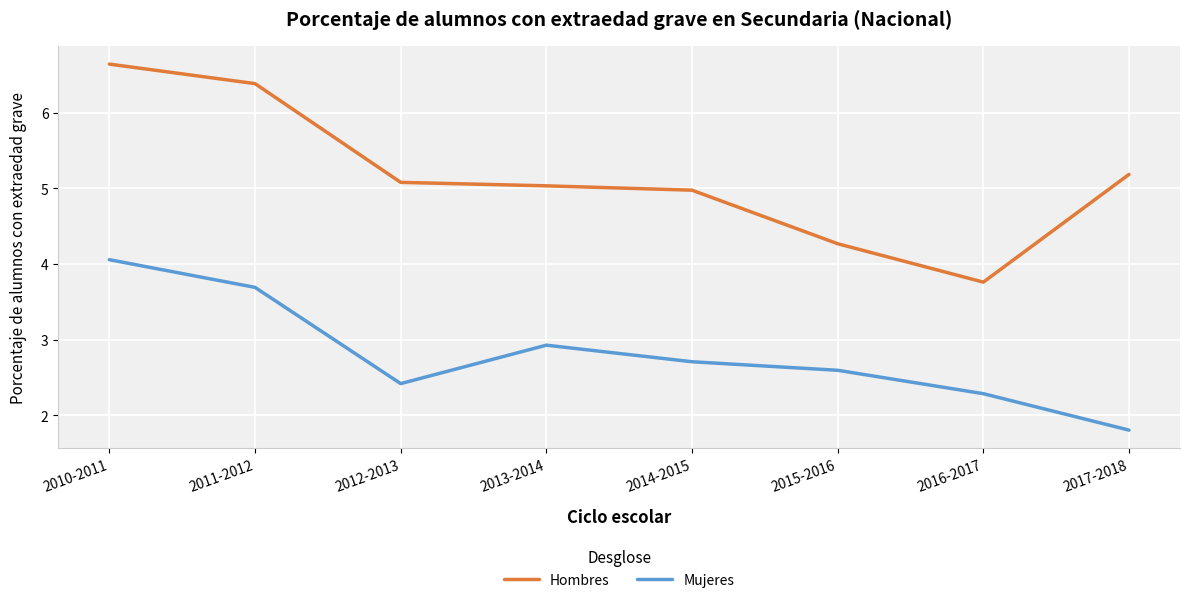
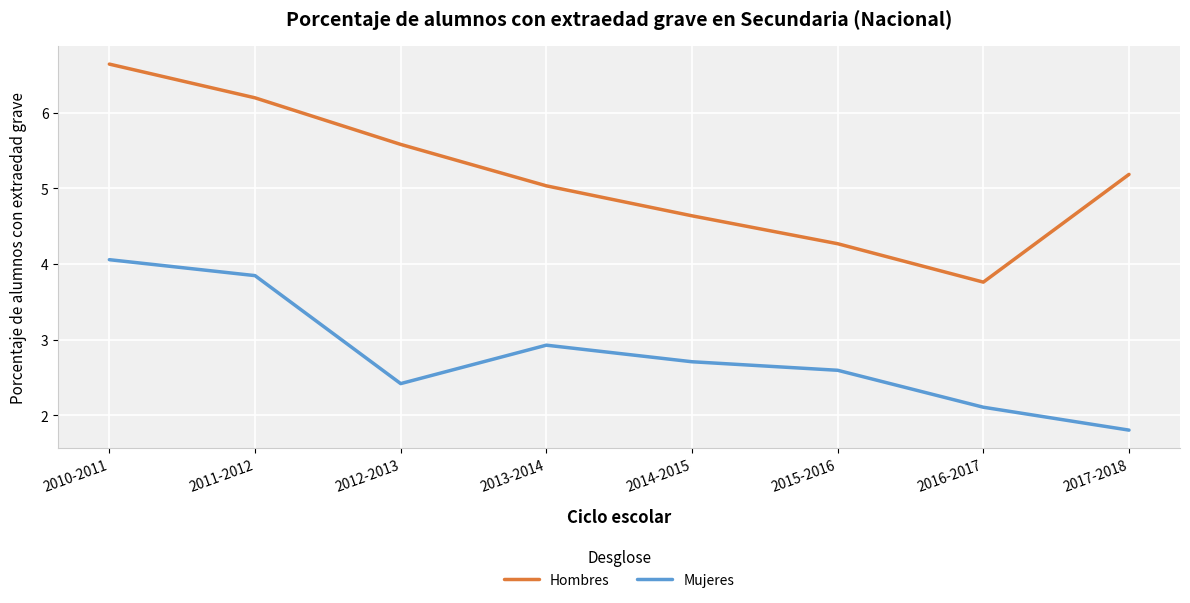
Hombres, 2011-2012: 6.4 -> 6.2
Mujeres, 2011-2012: 3.7 -> 3.8
Hombres, 2012-2013: 5.1 -> 5.6
Hombres, 2014-2015: 5.0 -> 4.6
Mujeres, 2016-2017: 2.3 -> 2.1
